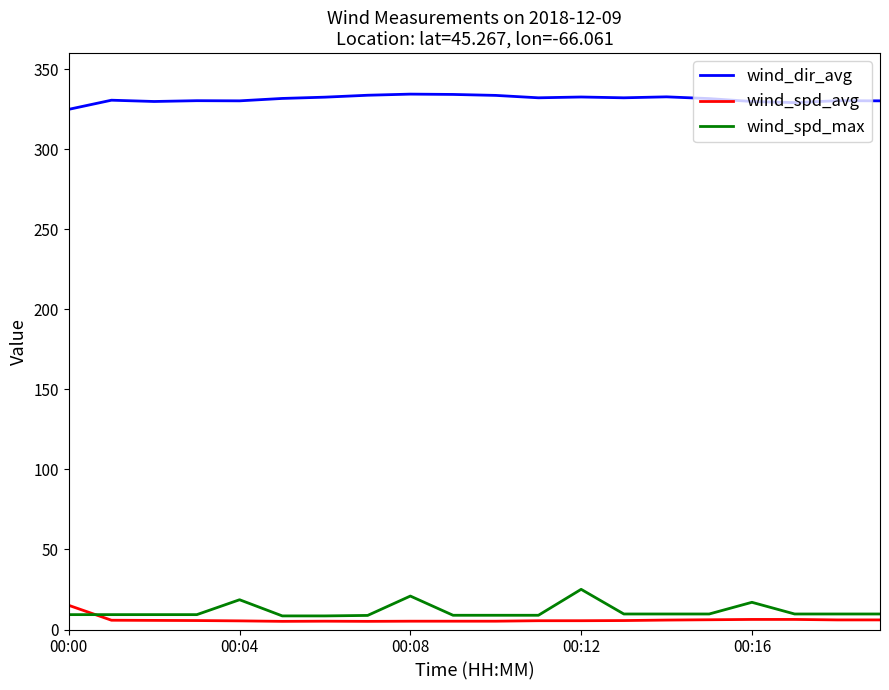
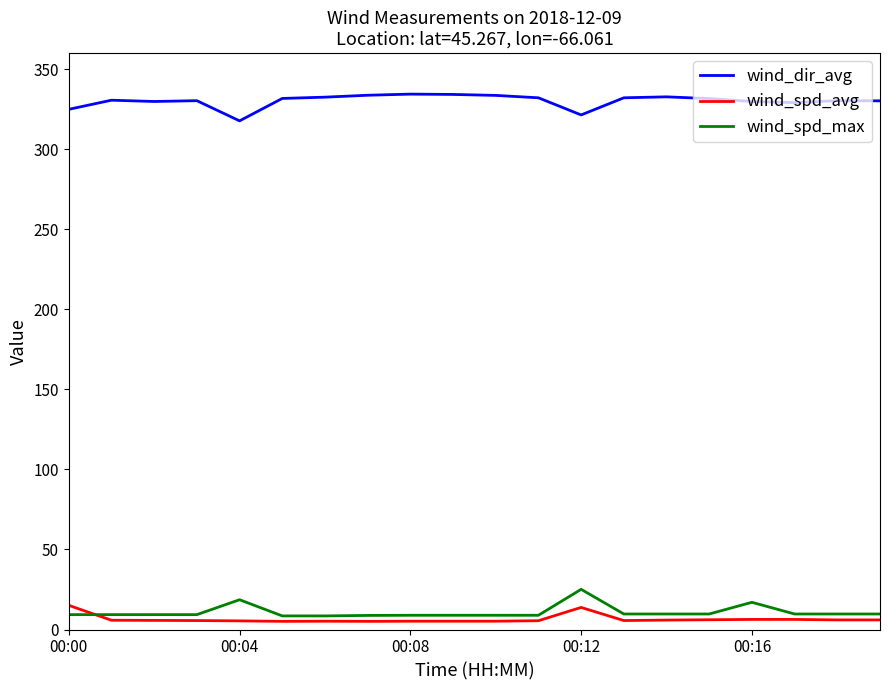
wind_dir_avg, 00:04: 330 -> 318
wind_spd_max, 00:08: 21 -> 9
wind_dir_avg, 00:12: 333 -> 321
wind_spd_avg, 00:12: 6 -> 14
